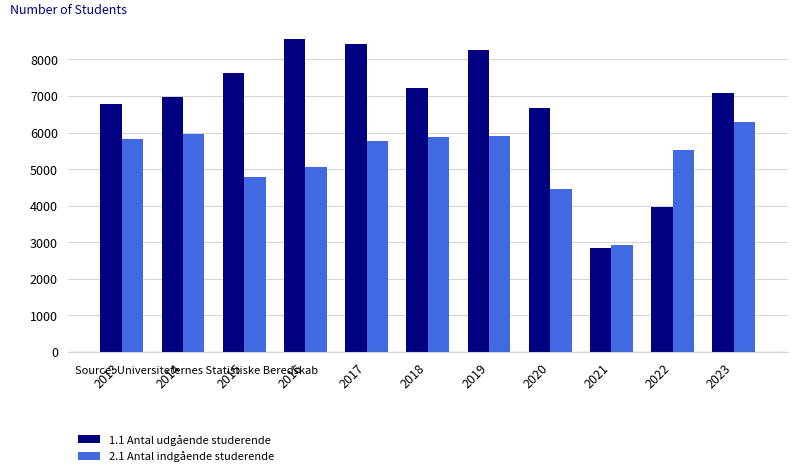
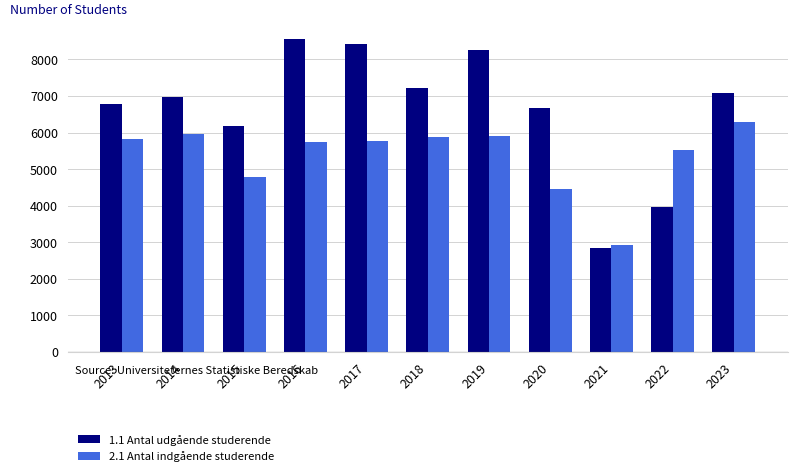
1.1 Antal udgående studerende, 2015: 7600 -> 6200
2.1 Antal indgående studerende, 2016: 5100 -> 5800
